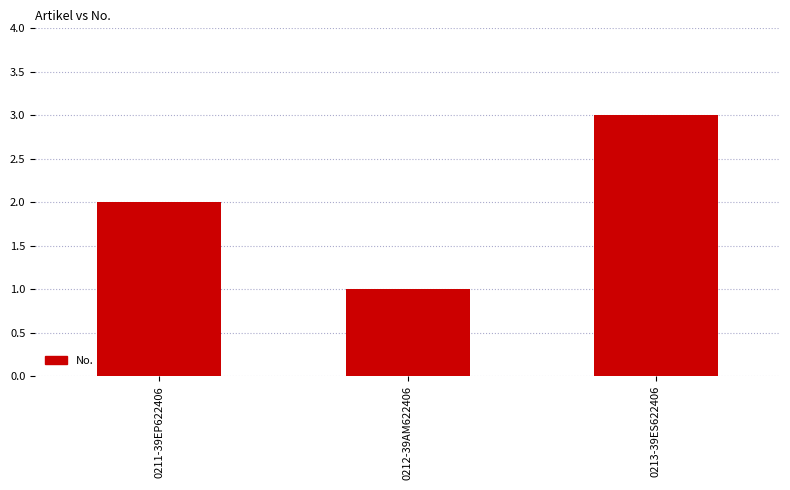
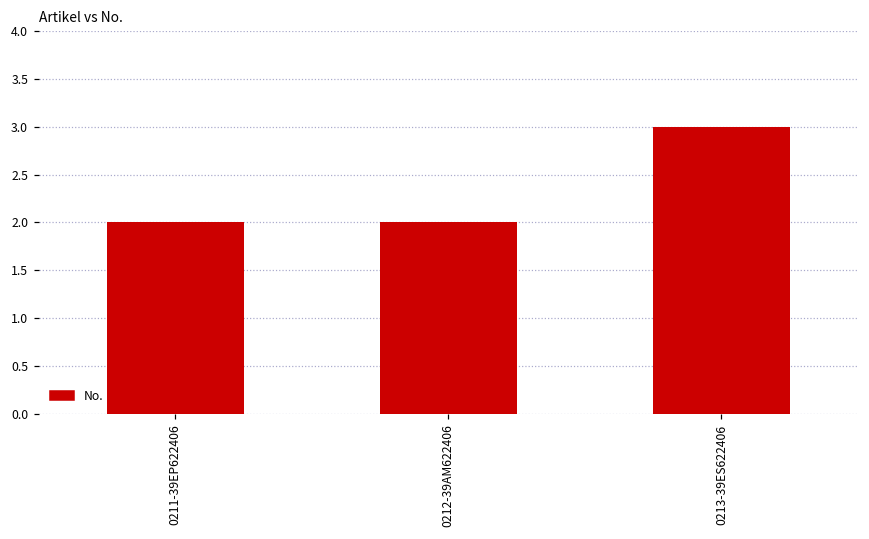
0212-39AM622406: 1 -> 2
